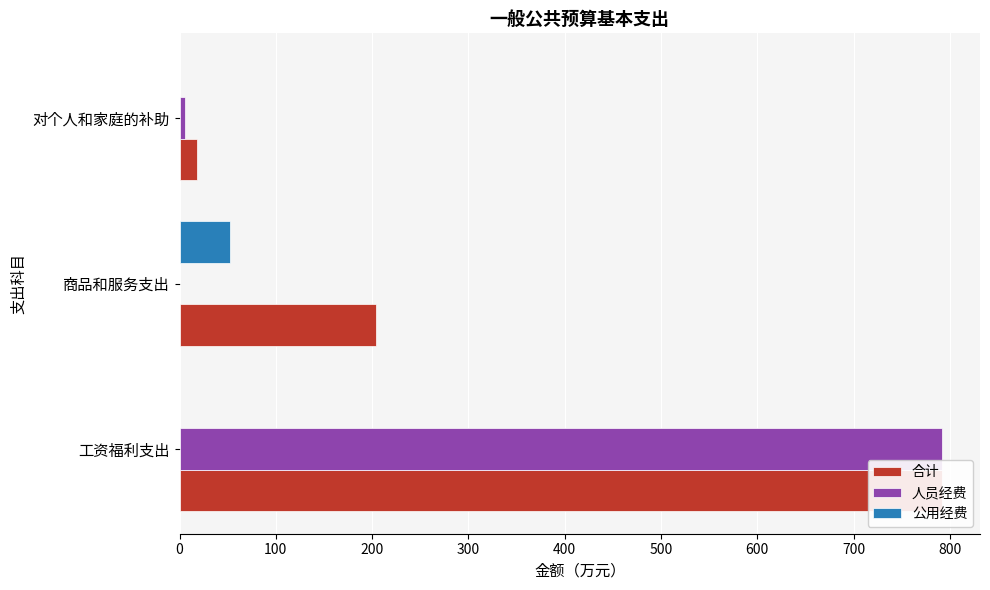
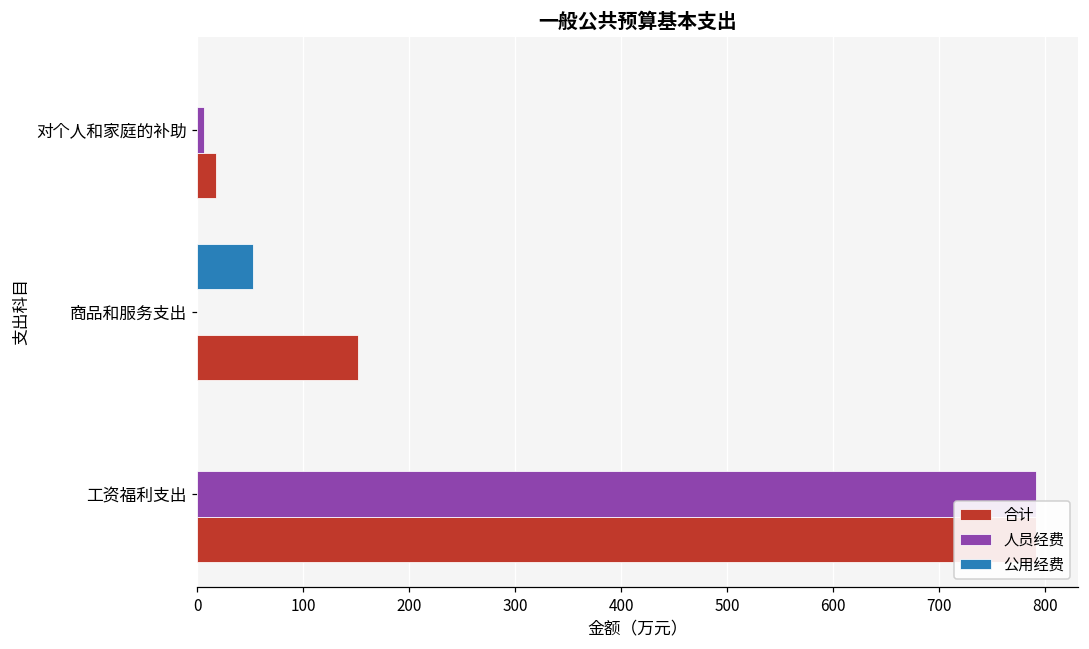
合计, 商品和服务支出: 200 -> 150
